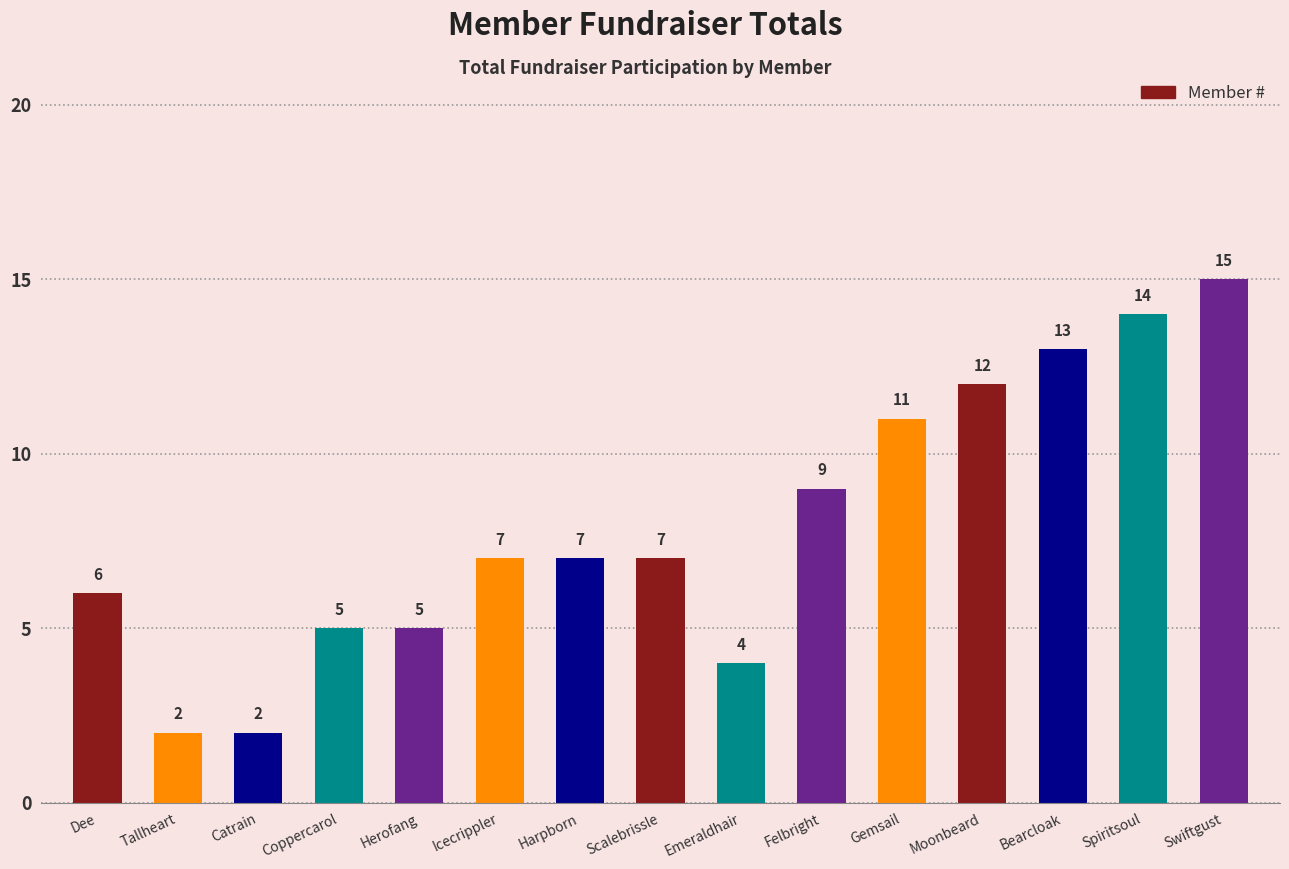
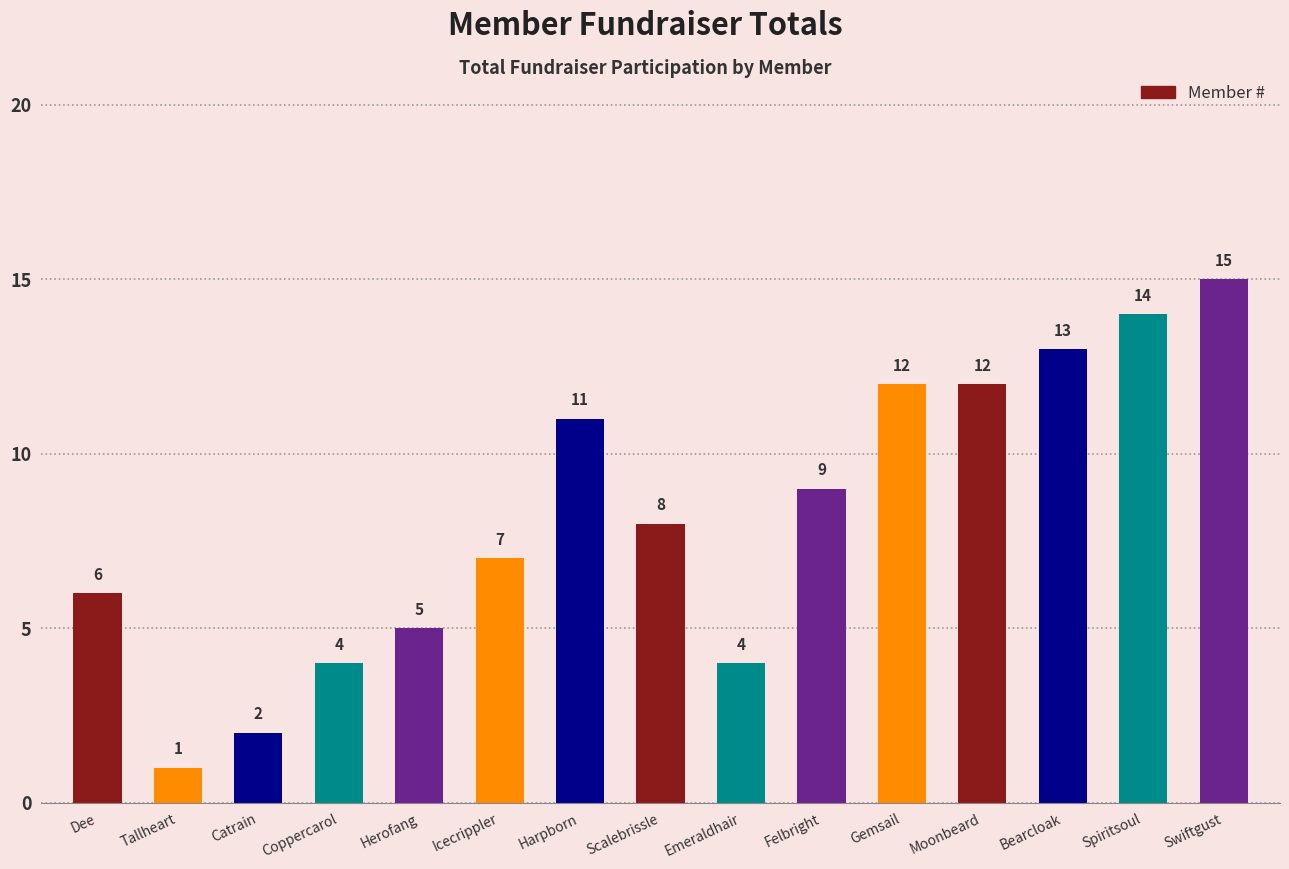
Tallheart: 2 -> 1
Coppercarol: 5 -> 4
Harpborn: 7 -> 11
Scalebrissle: 7 -> 8
Gemsail: 11 -> 12
